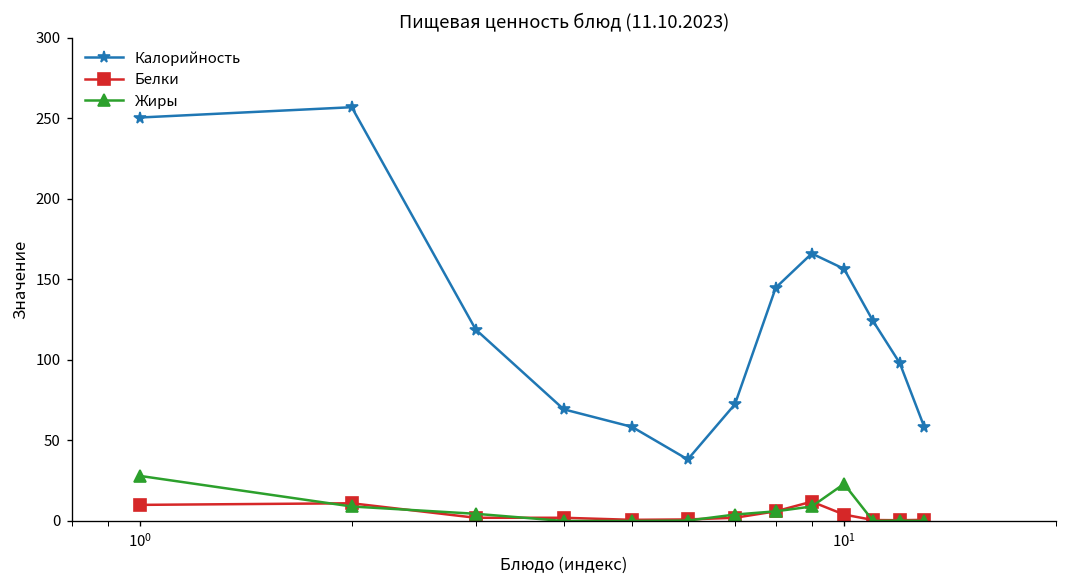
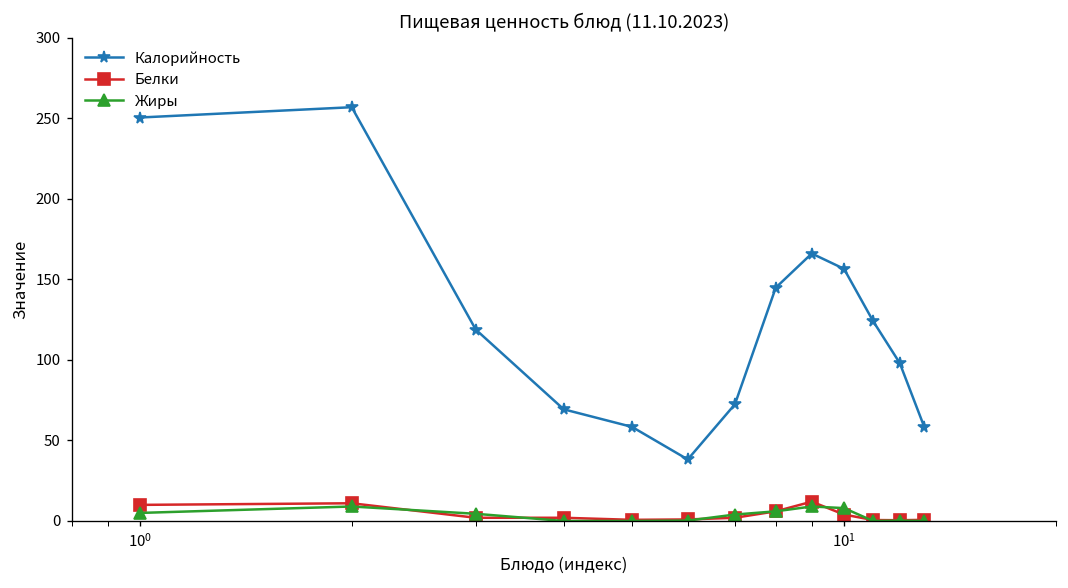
Жиры, 10^0: 28 -> 5
Жиры, 10^1: 23 -> 8
